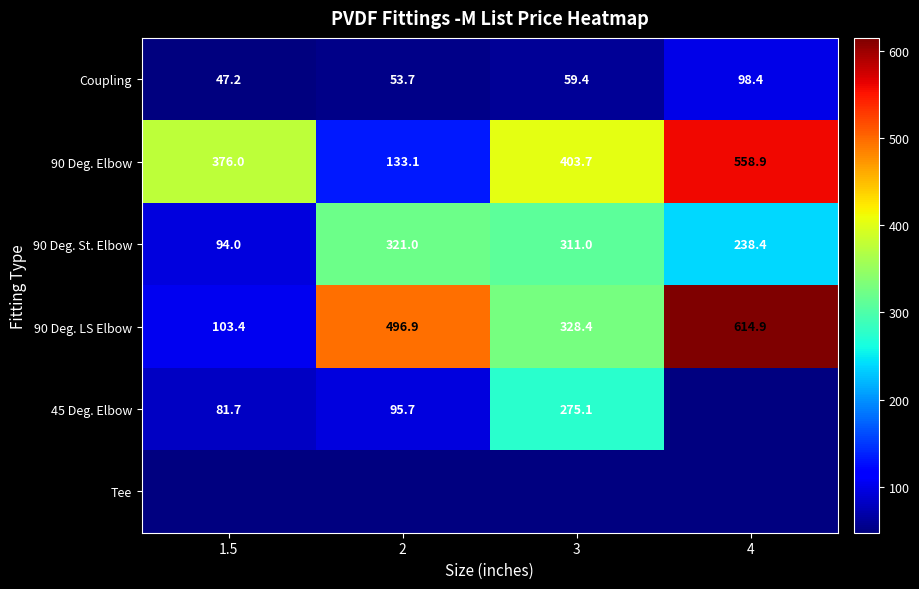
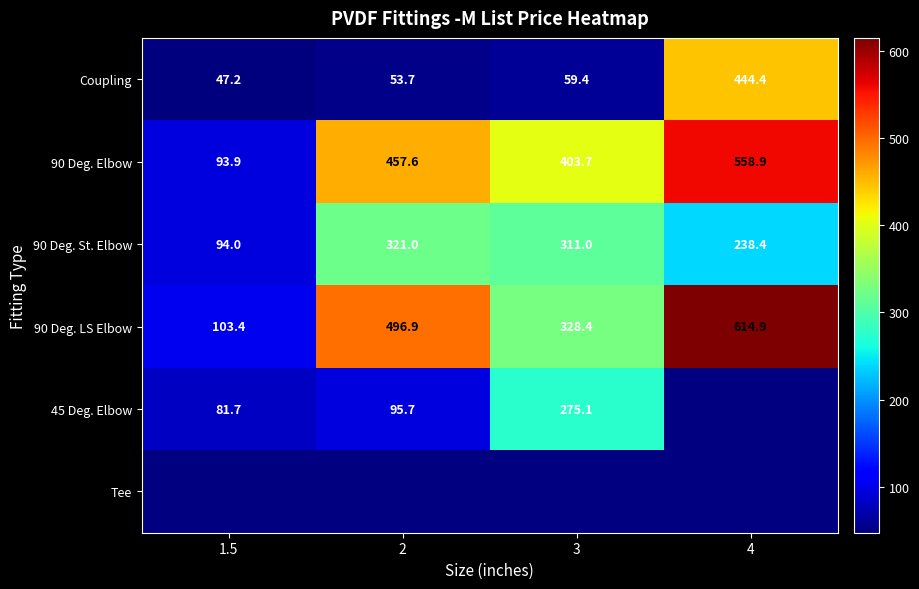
Coupling, 4: 98.4 -> 444.4
90 Deg. Elbow, 1.5: 376.0 -> 93.9
90 Deg. Elbow, 2: 133.1 -> 457.6
